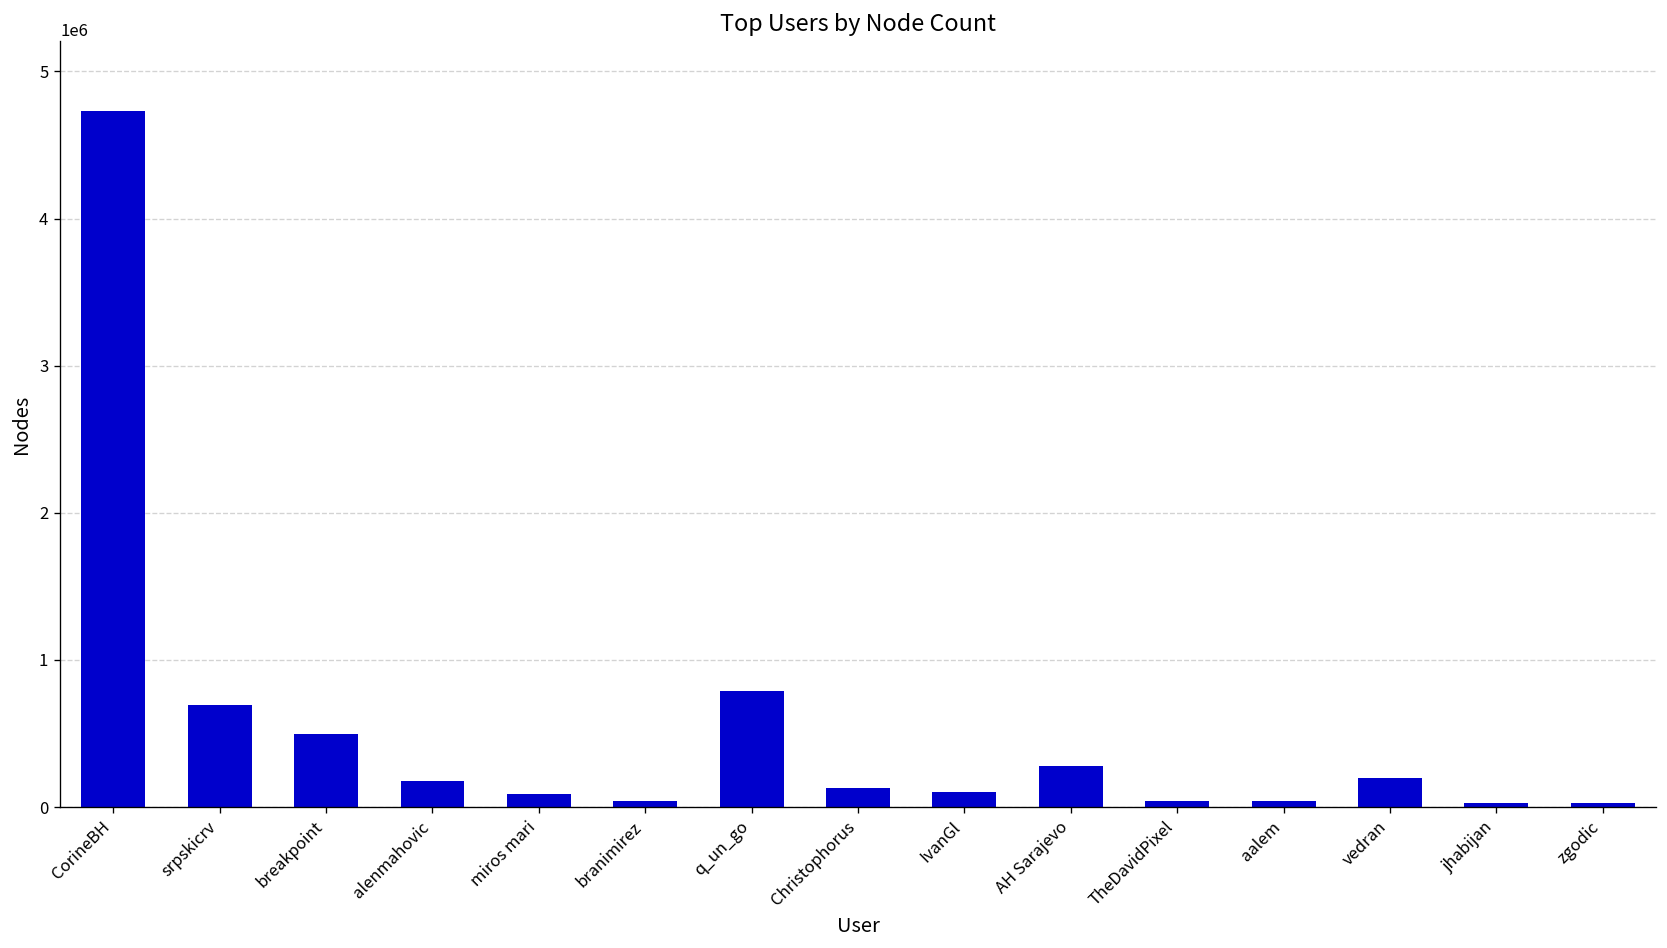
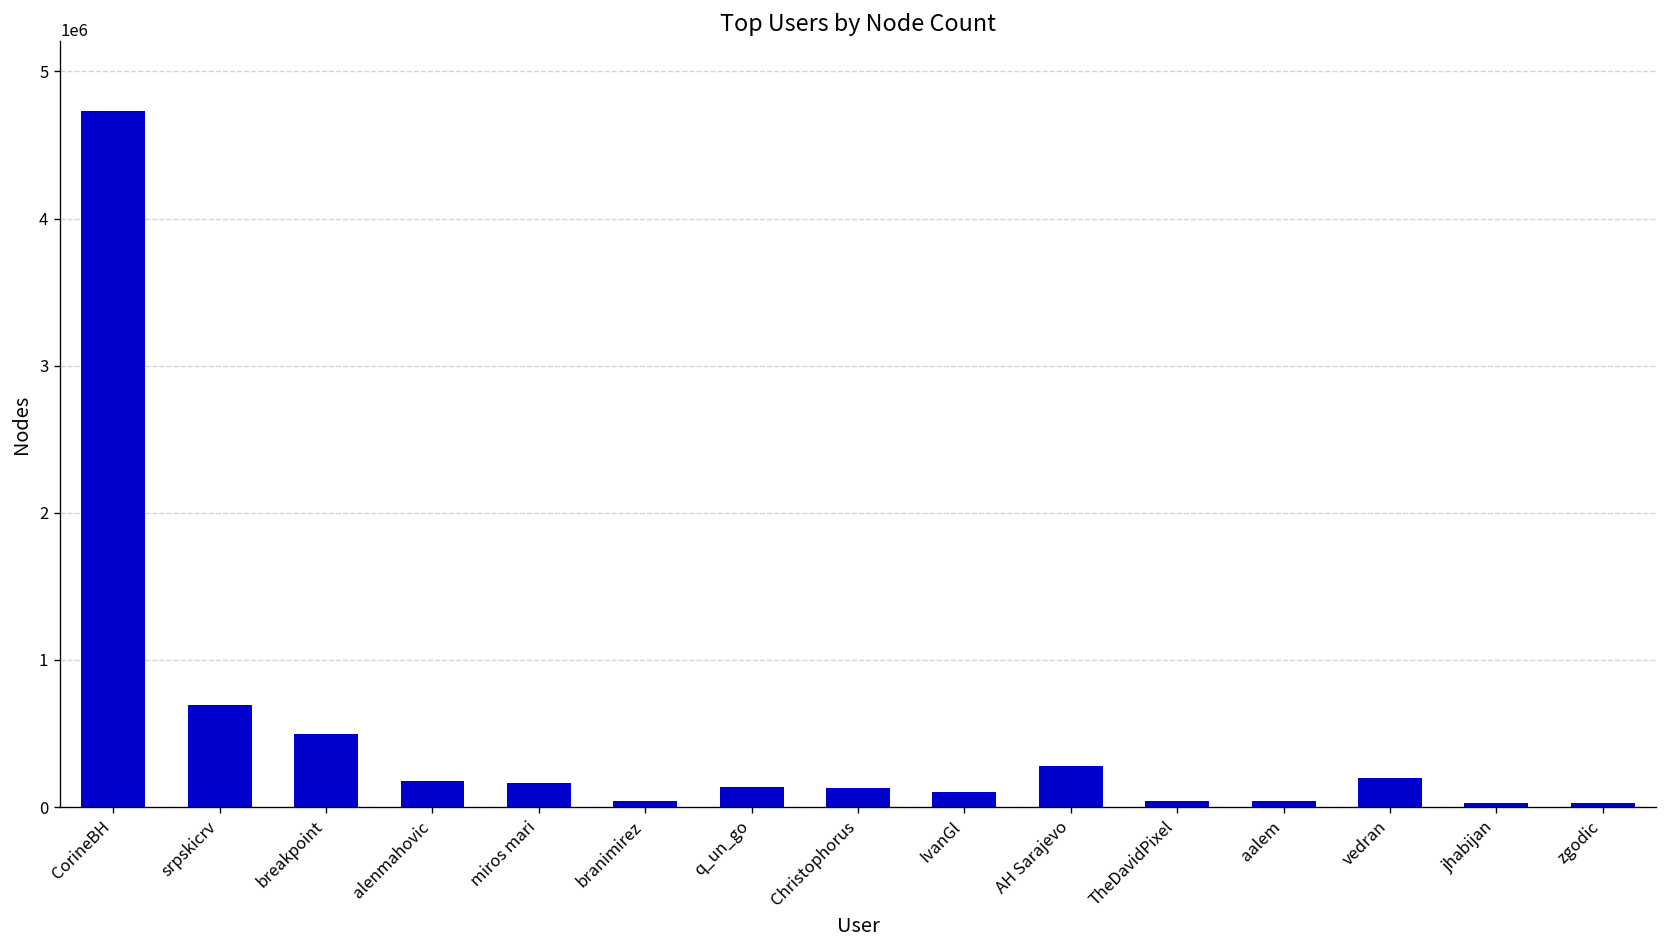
miros mari: 90000 -> 160000
q_un_go: 790000 -> 130000
